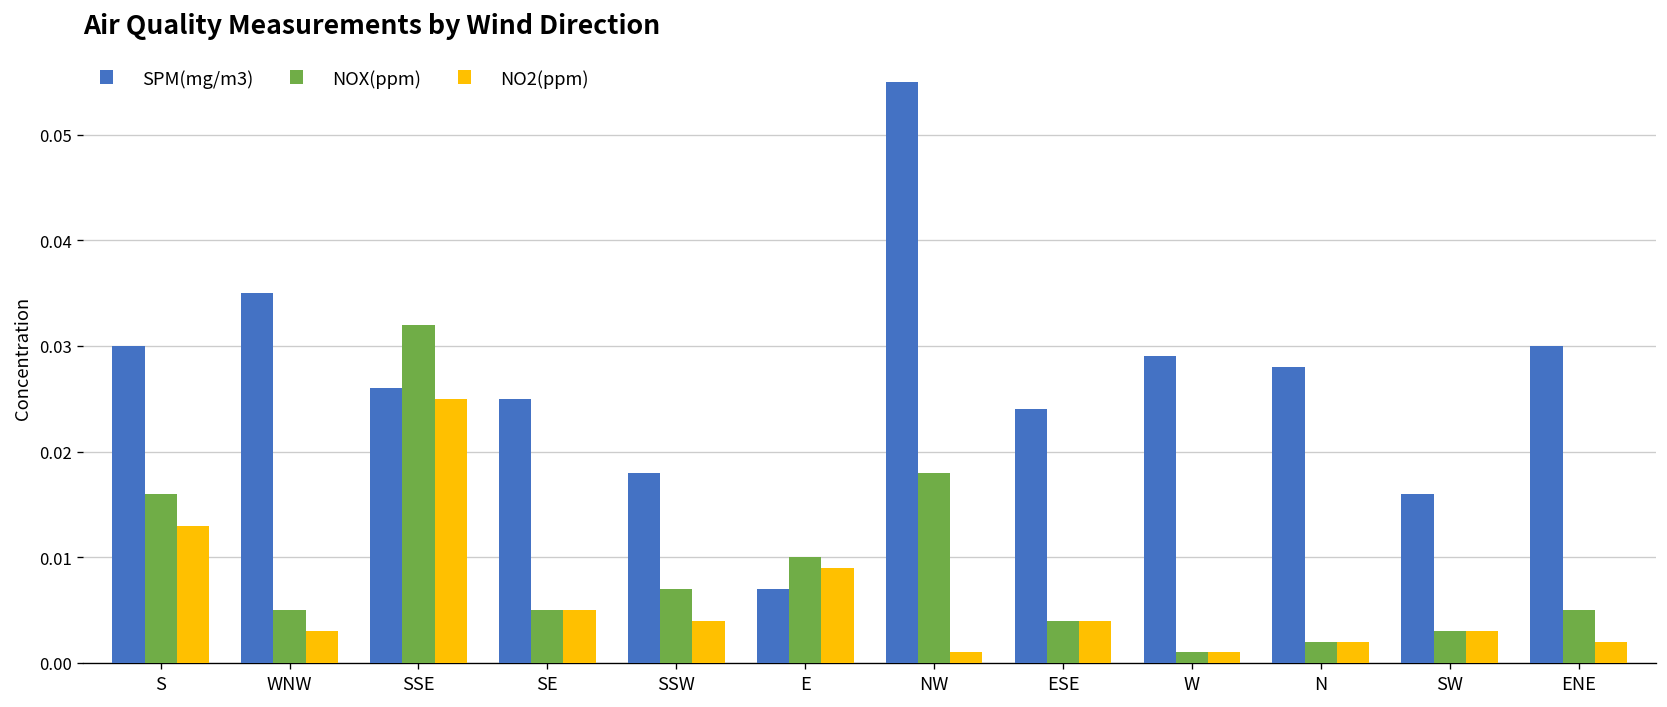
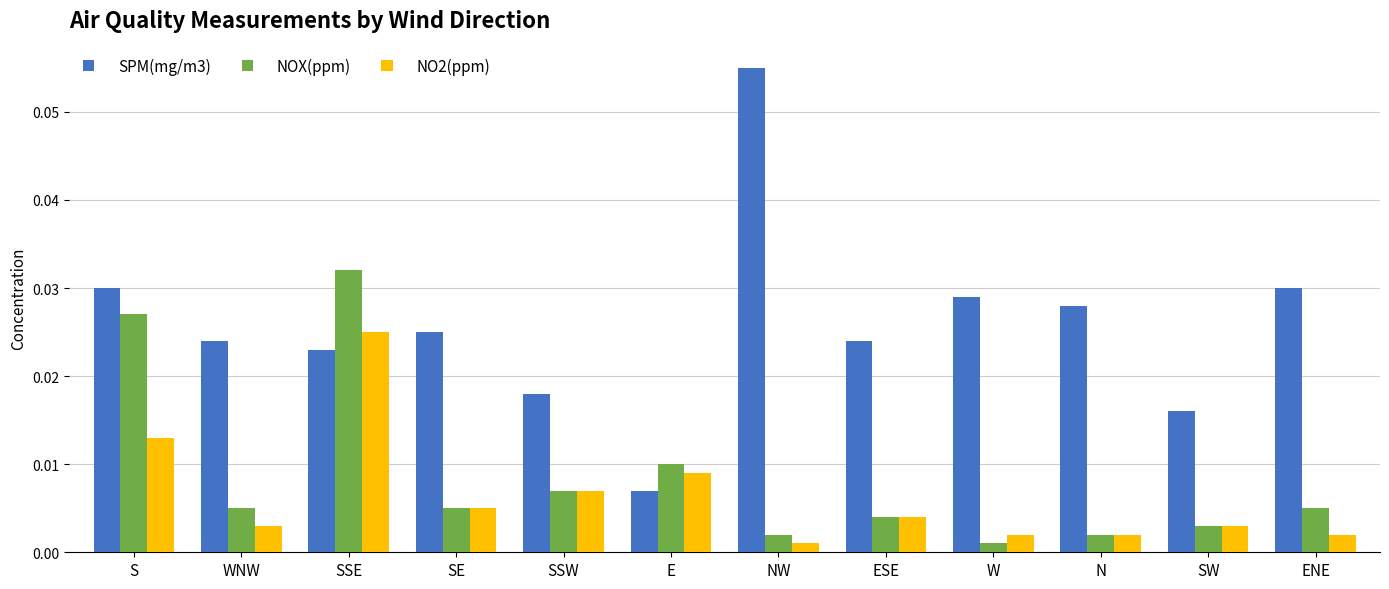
NOX(ppm), S: 0.016 -> 0.027
SPM(mg/m3), WNW: 0.035 -> 0.024
SPM(mg/m3), SSE: 0.026 -> 0.023
NO2(ppm), SSW: 0.004 -> 0.007
NOX(ppm), NW: 0.018 -> 0.002
NO2(ppm), W: 0.001 -> 0.002
